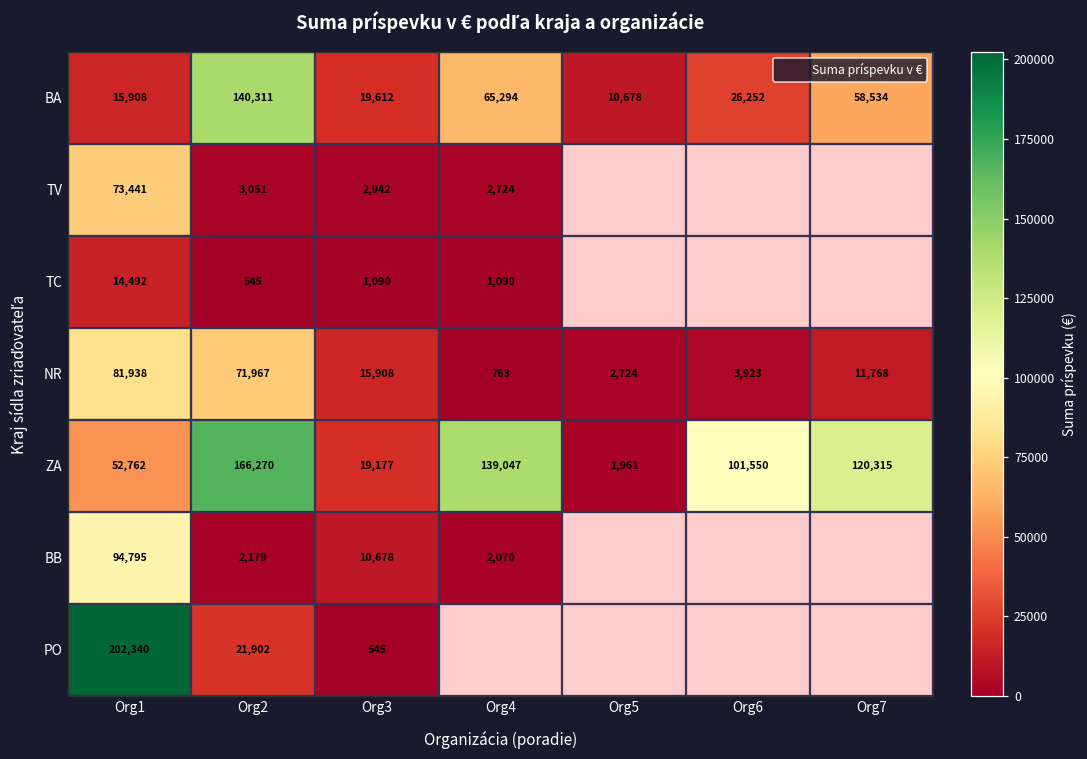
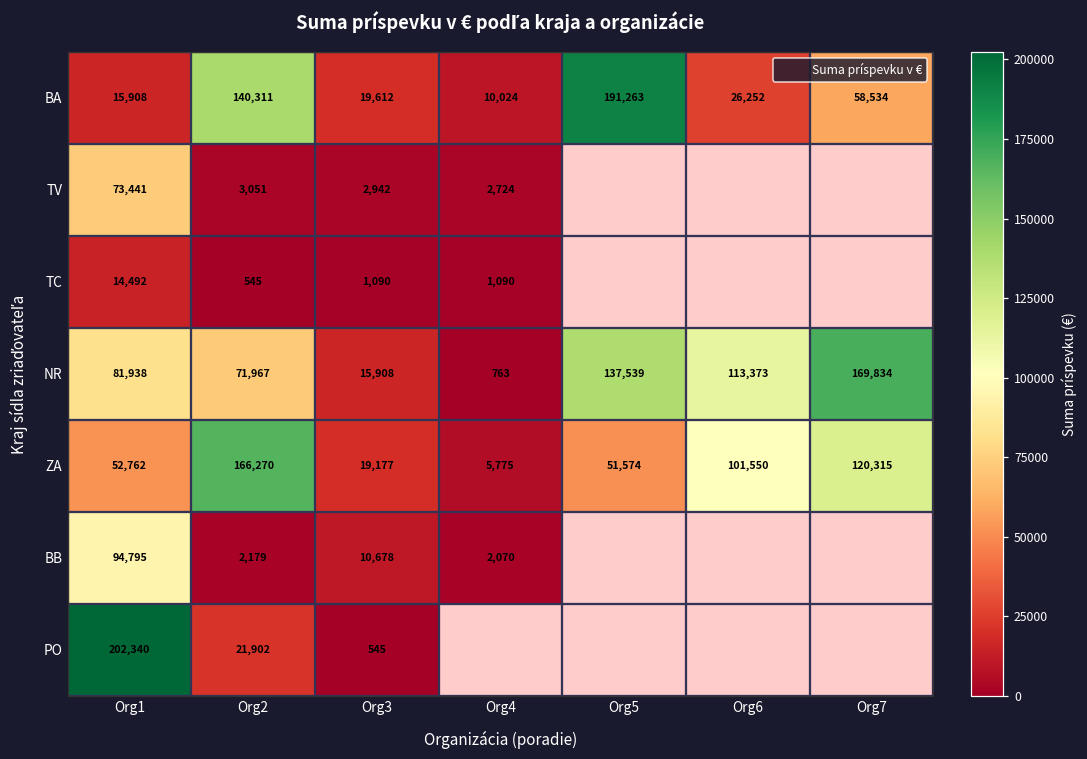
BA, Org4: 65,294 -> 10,024
BA, Org5: 10,678 -> 191,263
NR, Org5: 2,724 -> 137,539
NR, Org6: 3,923 -> 113,373
NR, Org7: 11,768 -> 169,834
ZA, Org4: 139,047 -> 5,775
ZA, Org5: 1,961 -> 51,574
